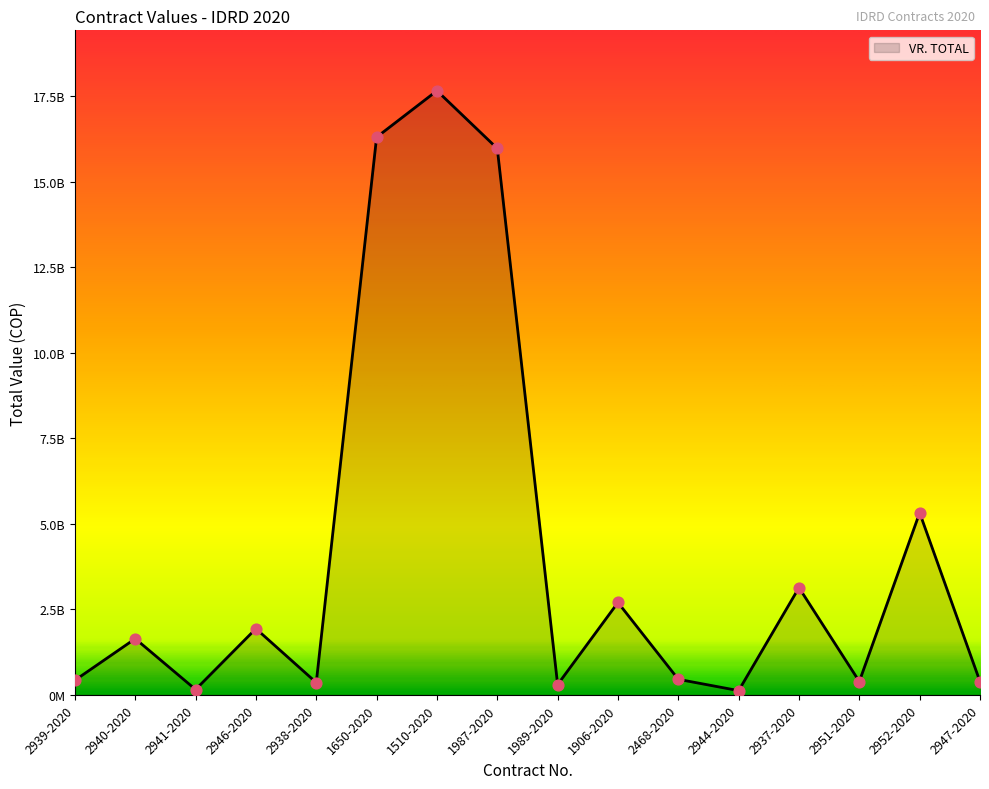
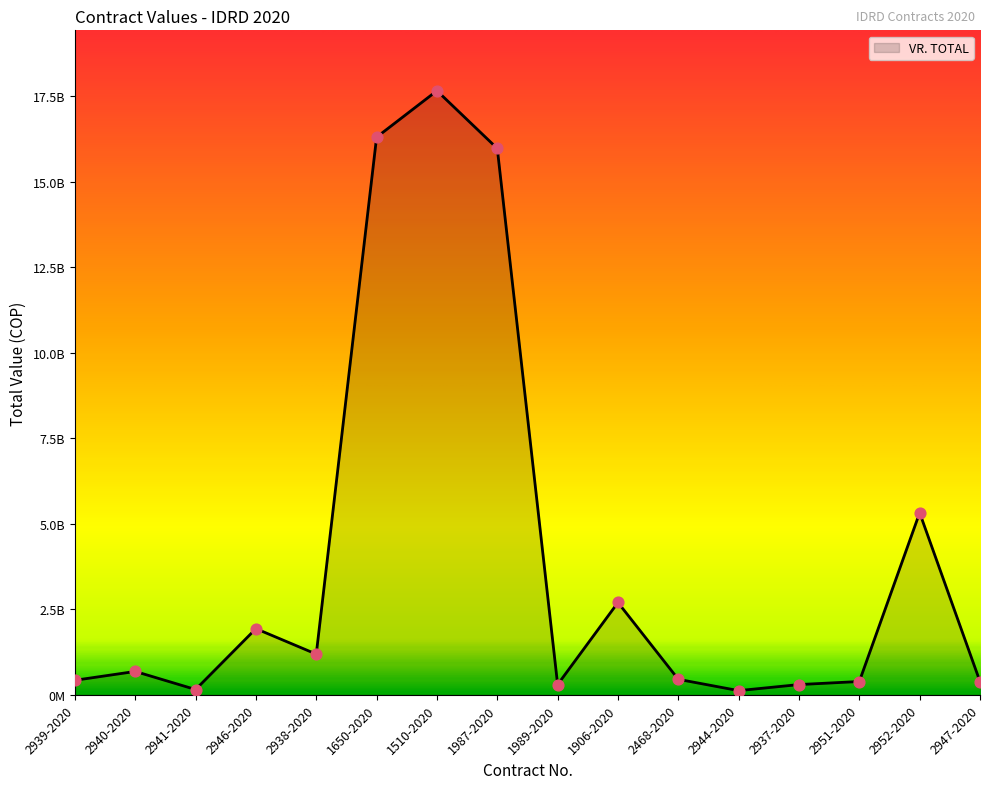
2940-2020: 1600000000 -> 700000000
2938-2020: 400000000 -> 1200000000
2937-2020: 3100000000 -> 300000000
